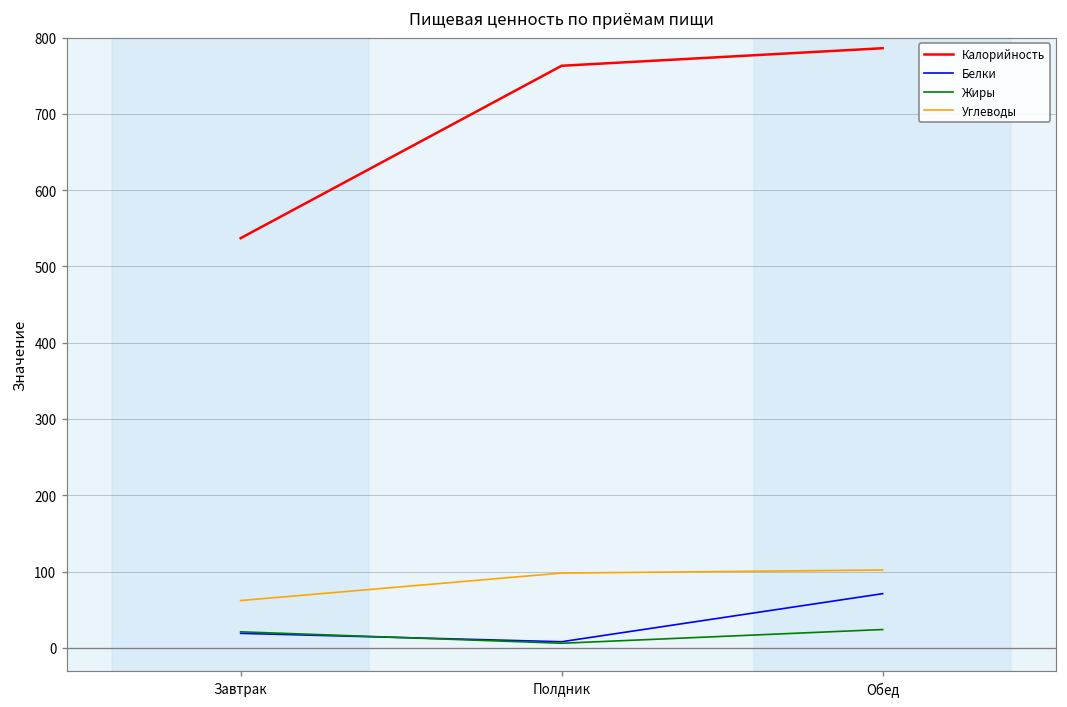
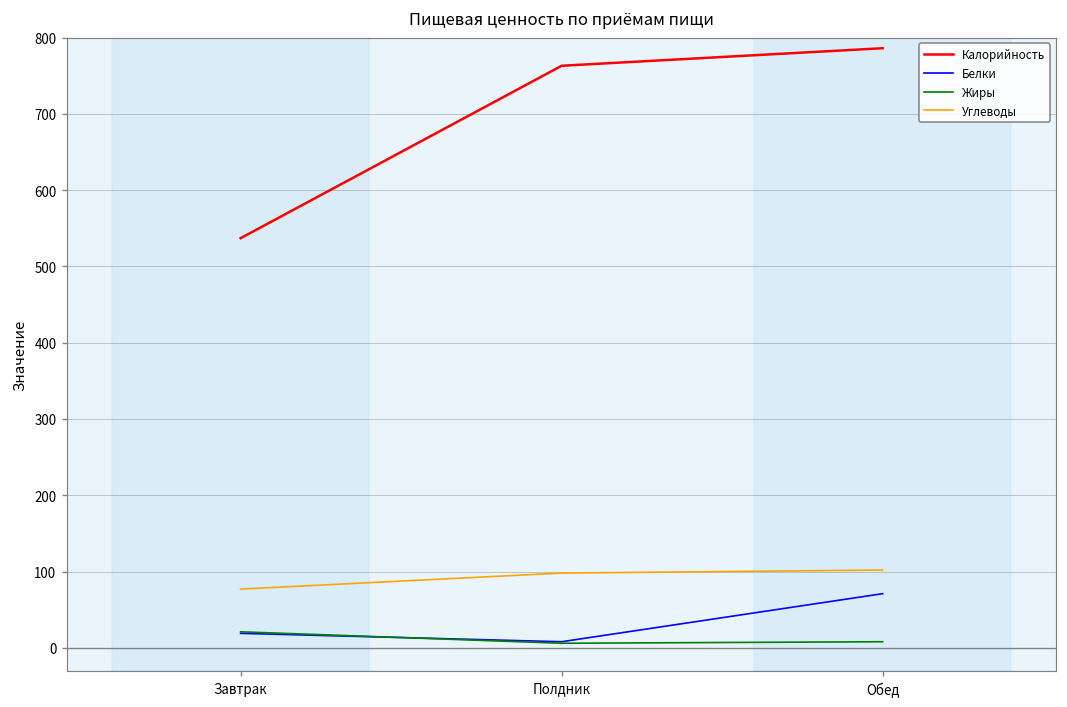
Углеводы, Завтрак: 60 -> 80
Жиры, Обед: 20 -> 10
